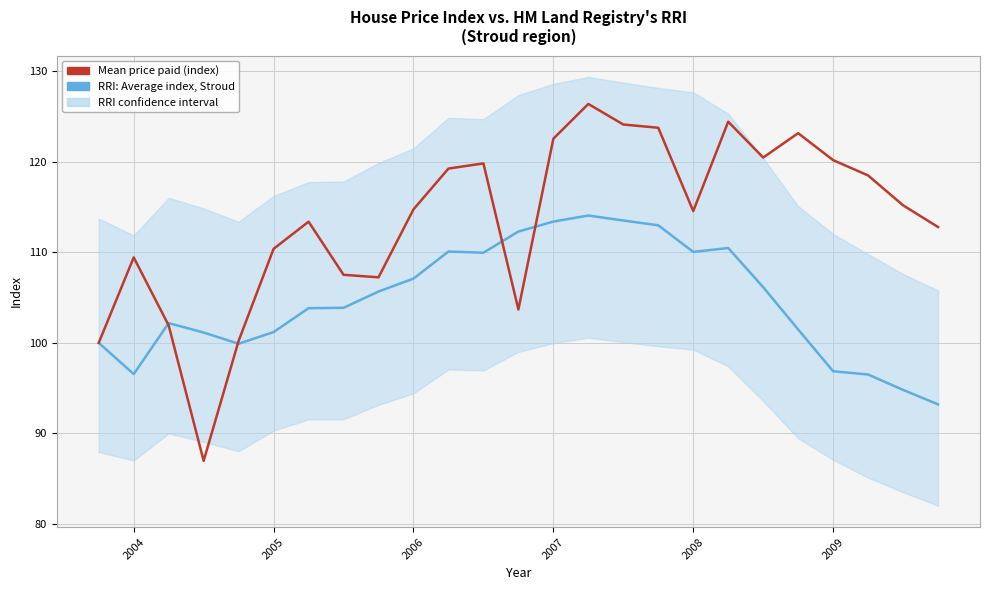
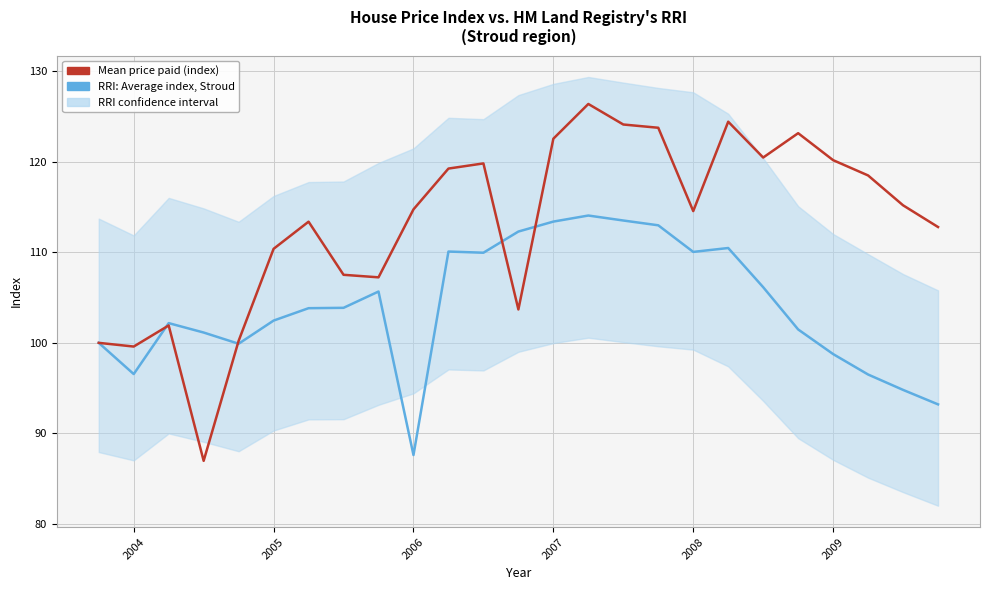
Mean price paid (index), 2004: 109 -> 100
RRI: Average index, Stroud, 2005: 101 -> 102
RRI: Average index, Stroud, 2006: 107 -> 88
RRI: Average index, Stroud, 2009: 97 -> 99
